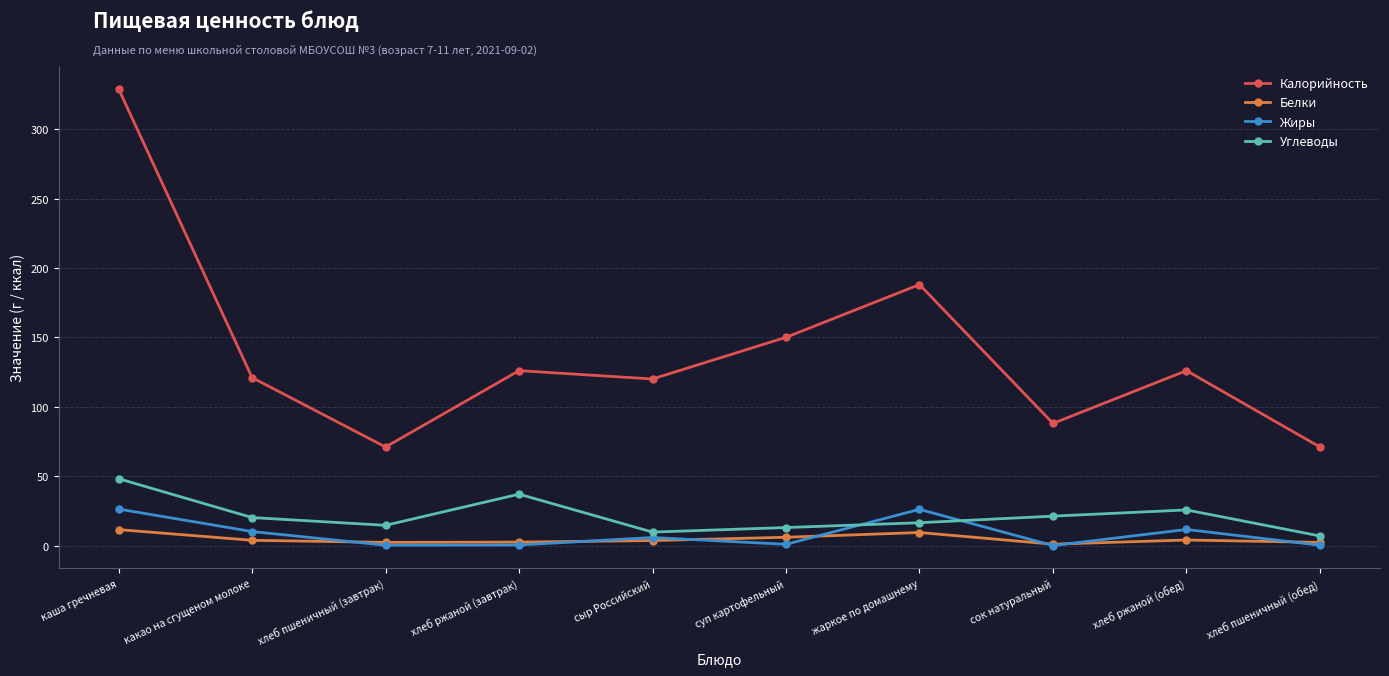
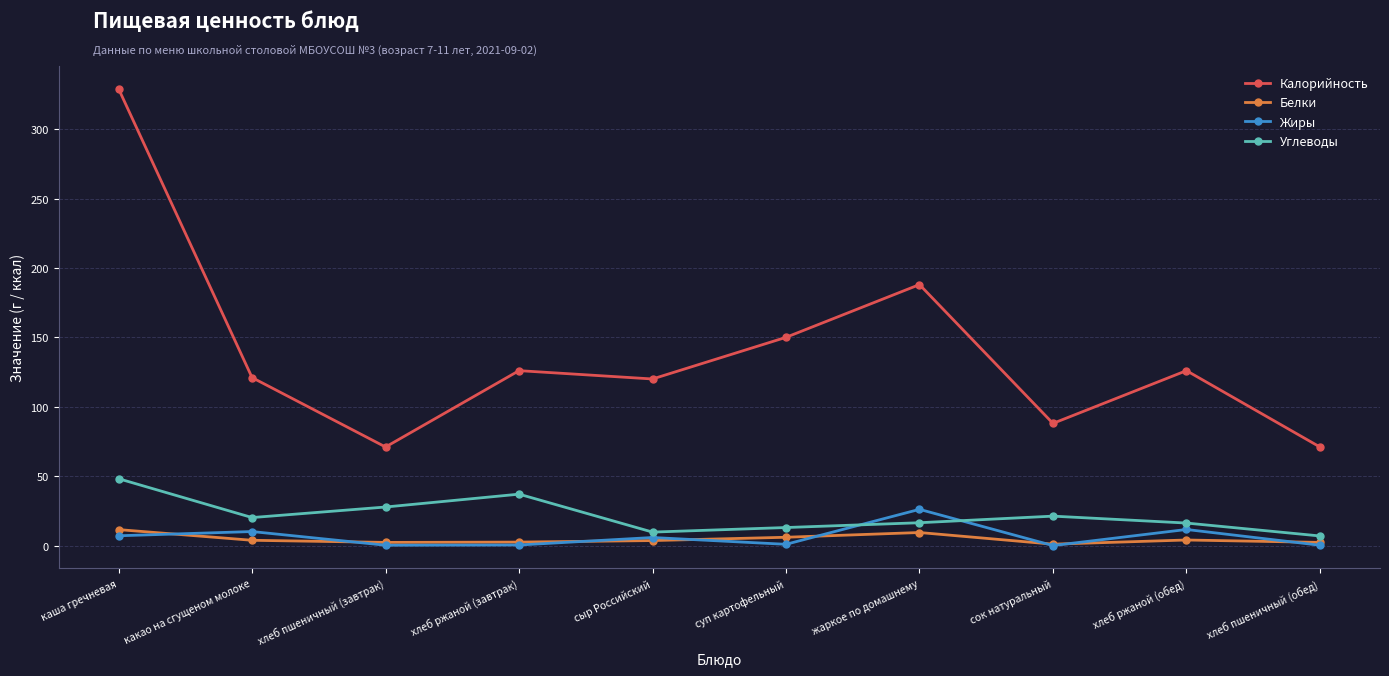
Жиры, каша гречневая: 26 -> 7
Углеводы, хлеб пшеничный (завтрак): 15 -> 28
Углеводы, хлеб ржаной (обед): 26 -> 16
